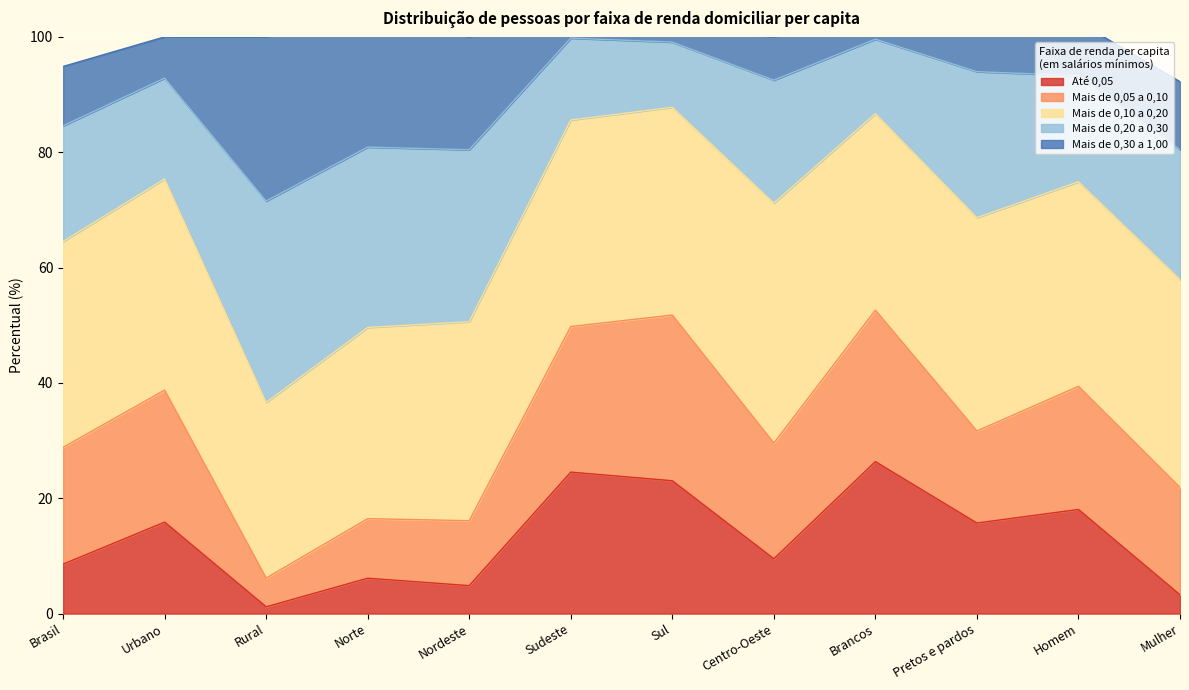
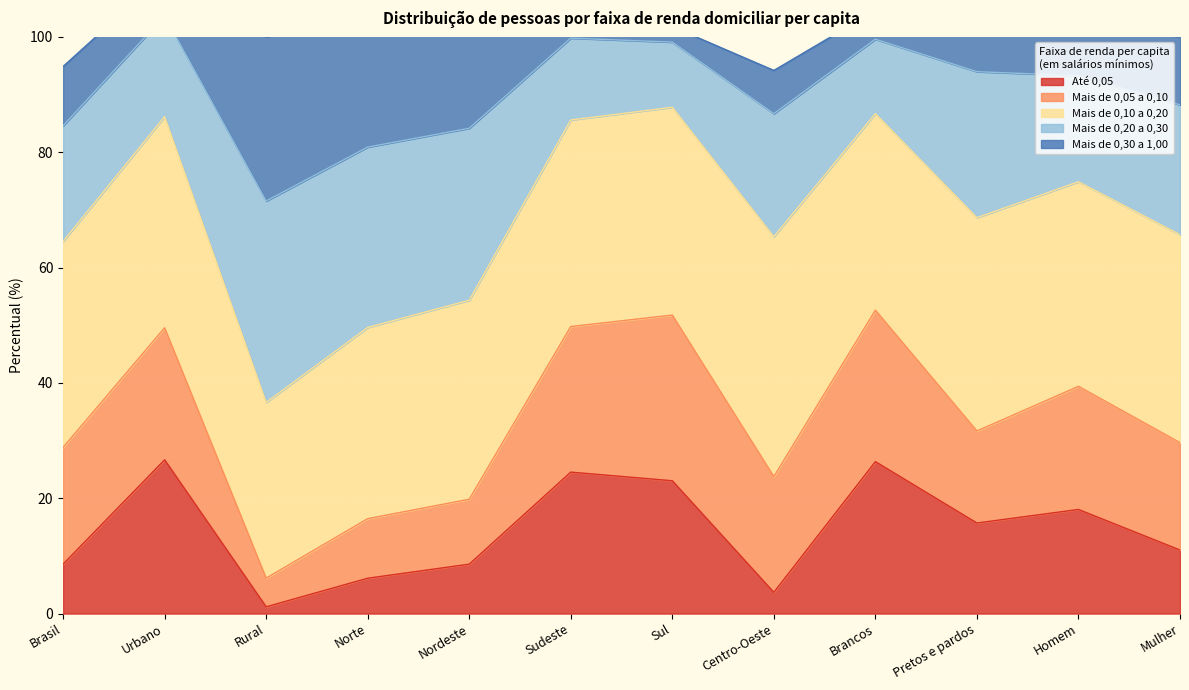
Até 0,05, Urbano: 16 -> 27
Até 0,05, Nordeste: 5 -> 9
Até 0,05, Centro-Oeste: 9 -> 4
Até 0,05, Mulher: 3 -> 11
